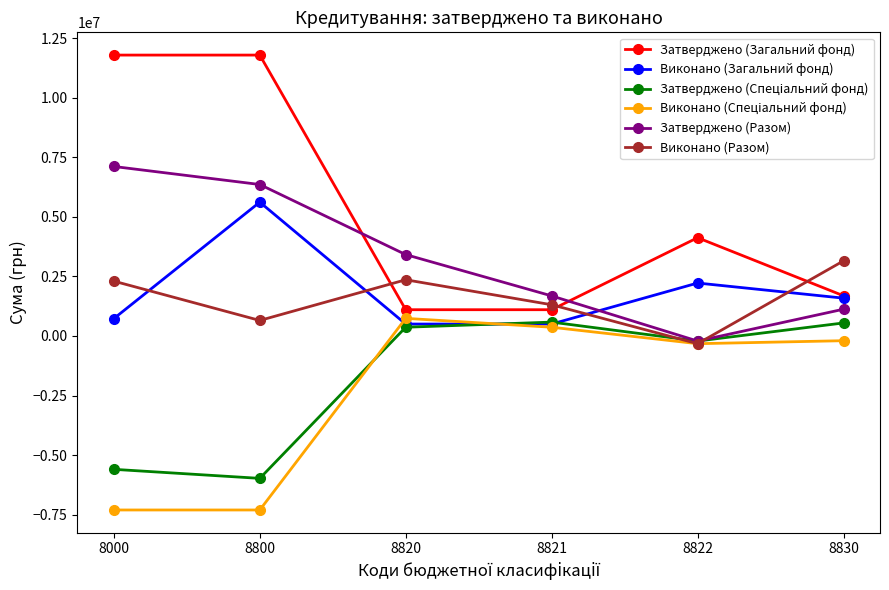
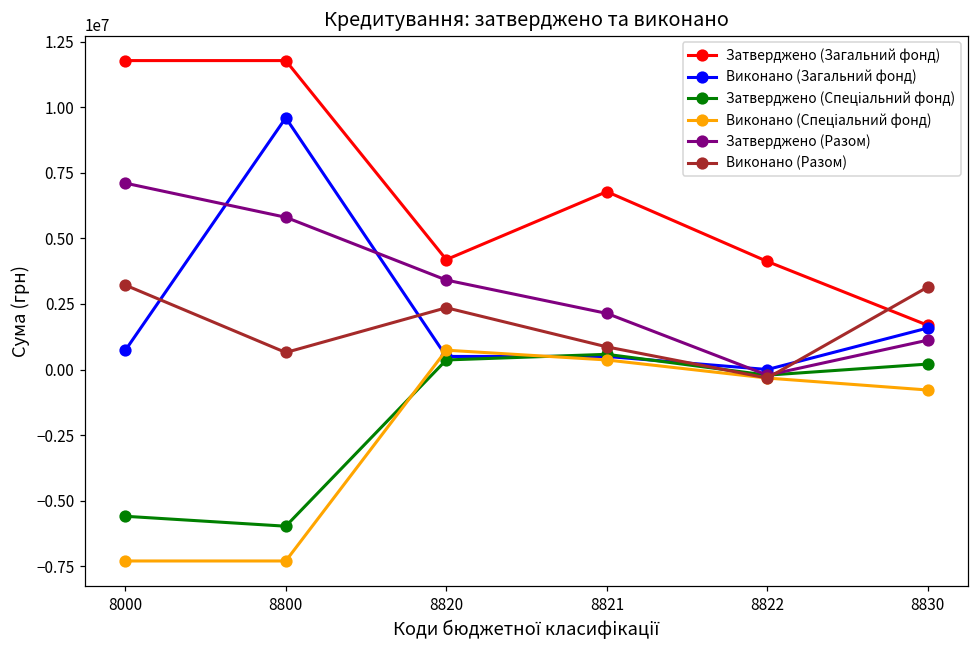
Виконано (Разом), 8000: 2300000 -> 3200000
Виконано (Загальний фонд), 8800: 5600000 -> 9600000
Затверджено (Разом), 8800: 6400000 -> 5800000
Затверджено (Загальний фонд), 8820: 1100000 -> 4200000
Затверджено (Загальний фонд), 8821: 1100000 -> 6800000
Затверджено (Разом), 8821: 1700000 -> 2100000
Виконано (Разом), 8821: 1300000 -> 900000
Виконано (Загальний фонд), 8822: 2200000 -> 0
Затверджено (Спеціальний фонд), 8830: 500000 -> 200000
Виконано (Спеціальний фонд), 8830: -200000 -> -800000
